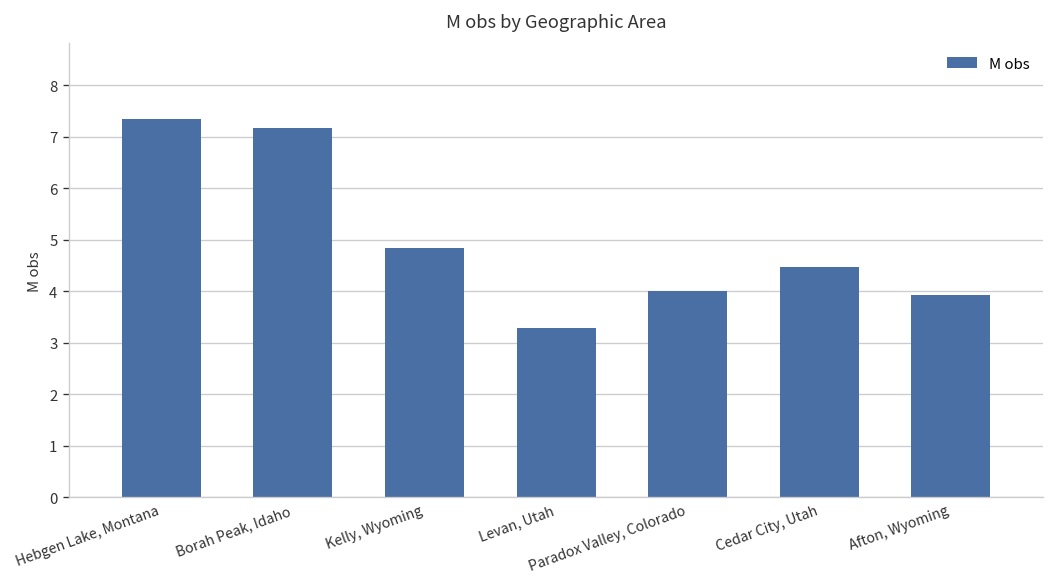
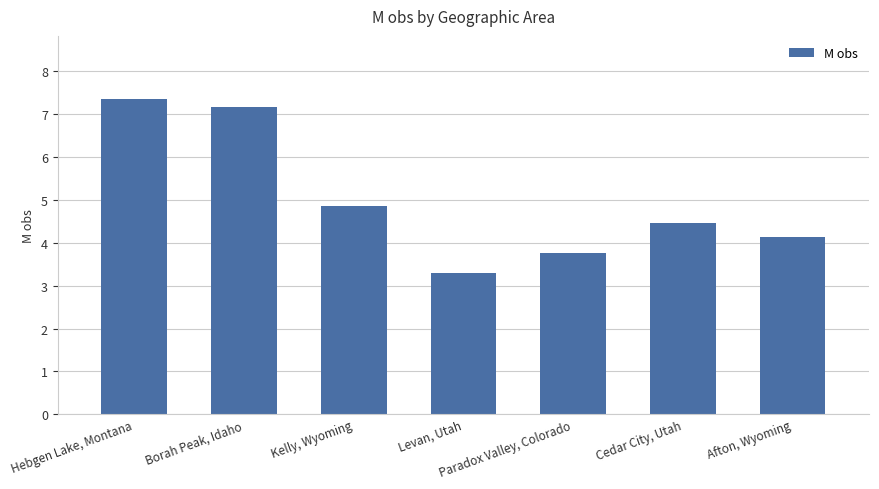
Paradox Valley, Colorado: 4.0 -> 3.7
Afton, Wyoming: 3.9 -> 4.1
